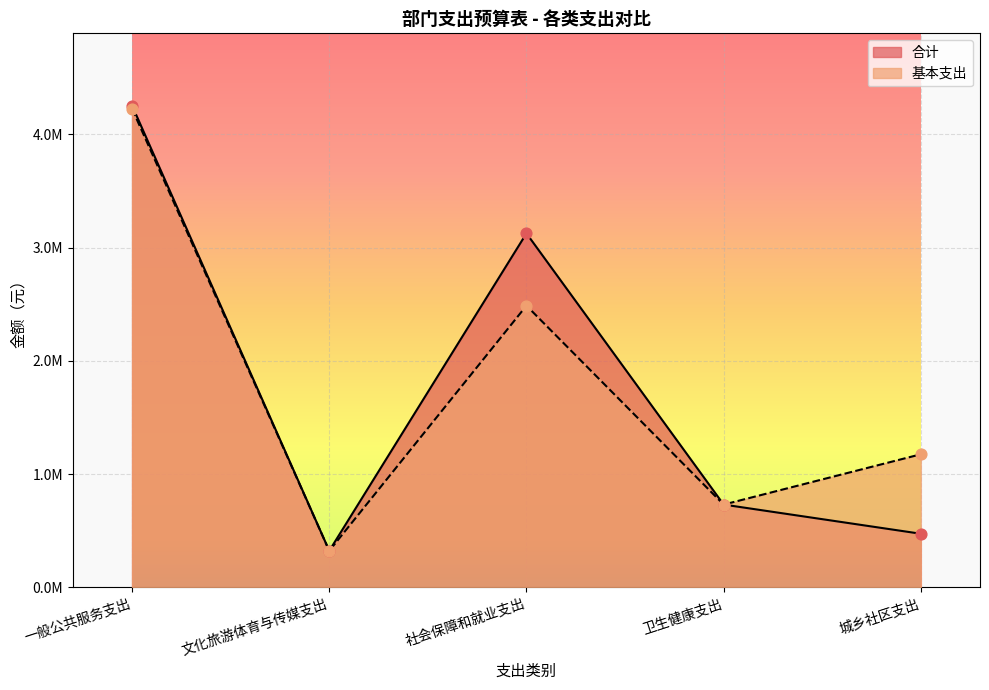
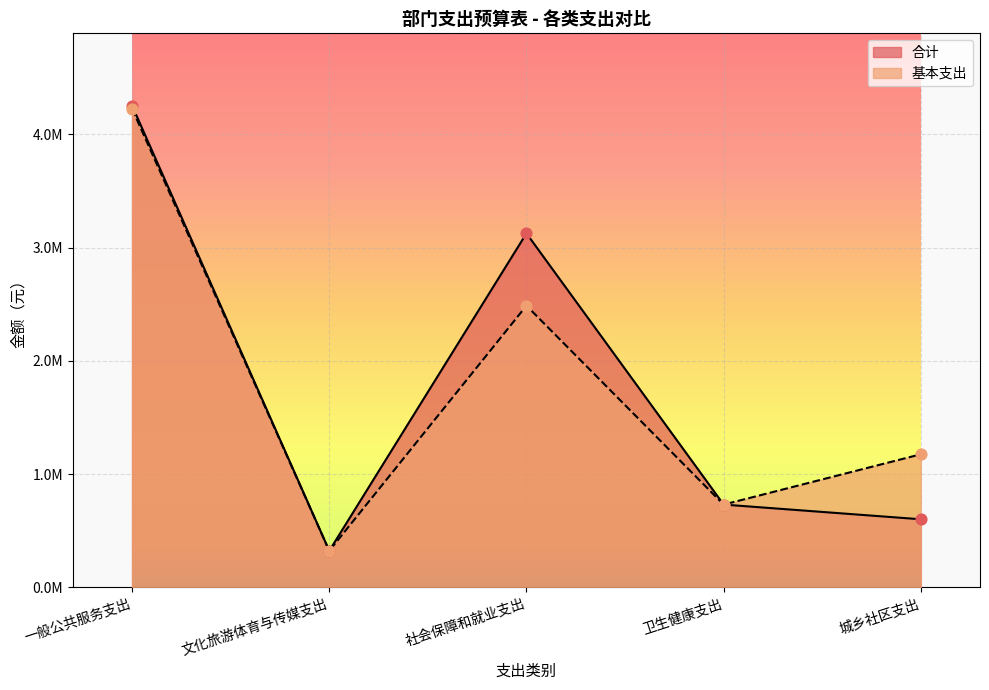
合计, 城乡社区支出: 470000 -> 600000
